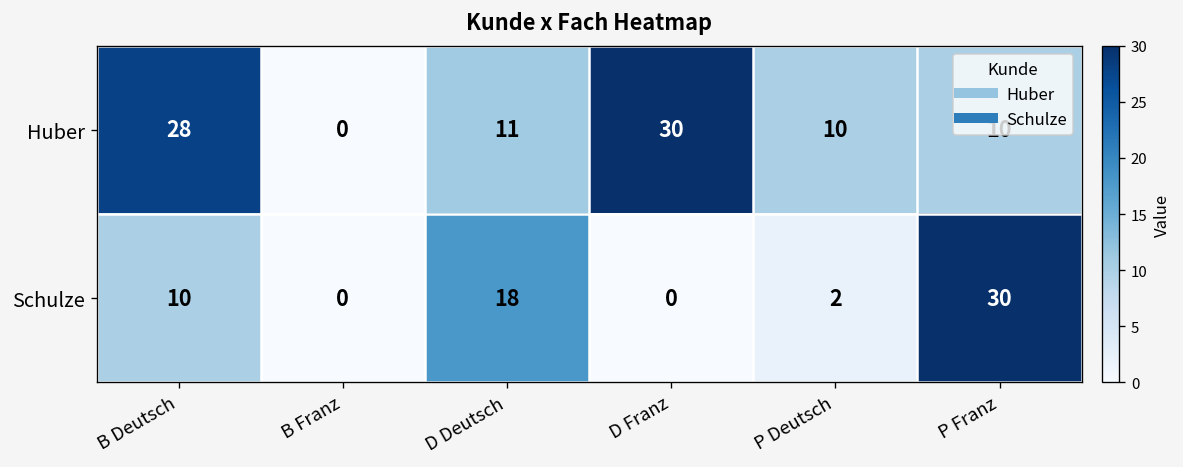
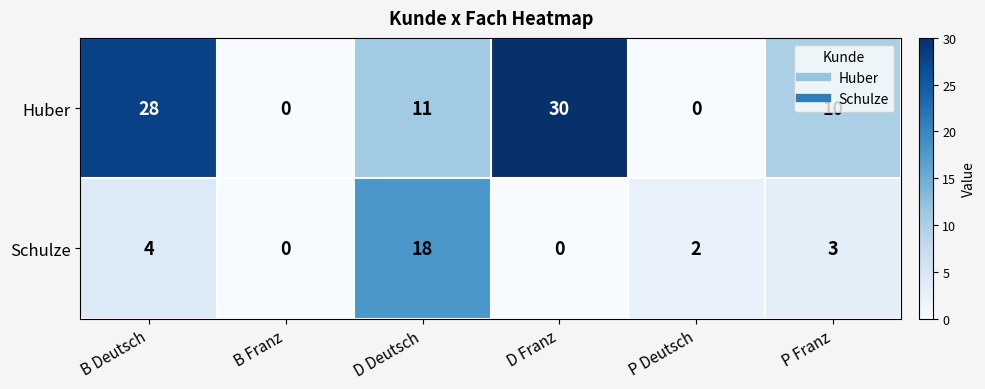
Huber, P Deutsch: 10 -> 0
Schulze, B Deutsch: 10 -> 4
Schulze, P Franz: 30 -> 3
